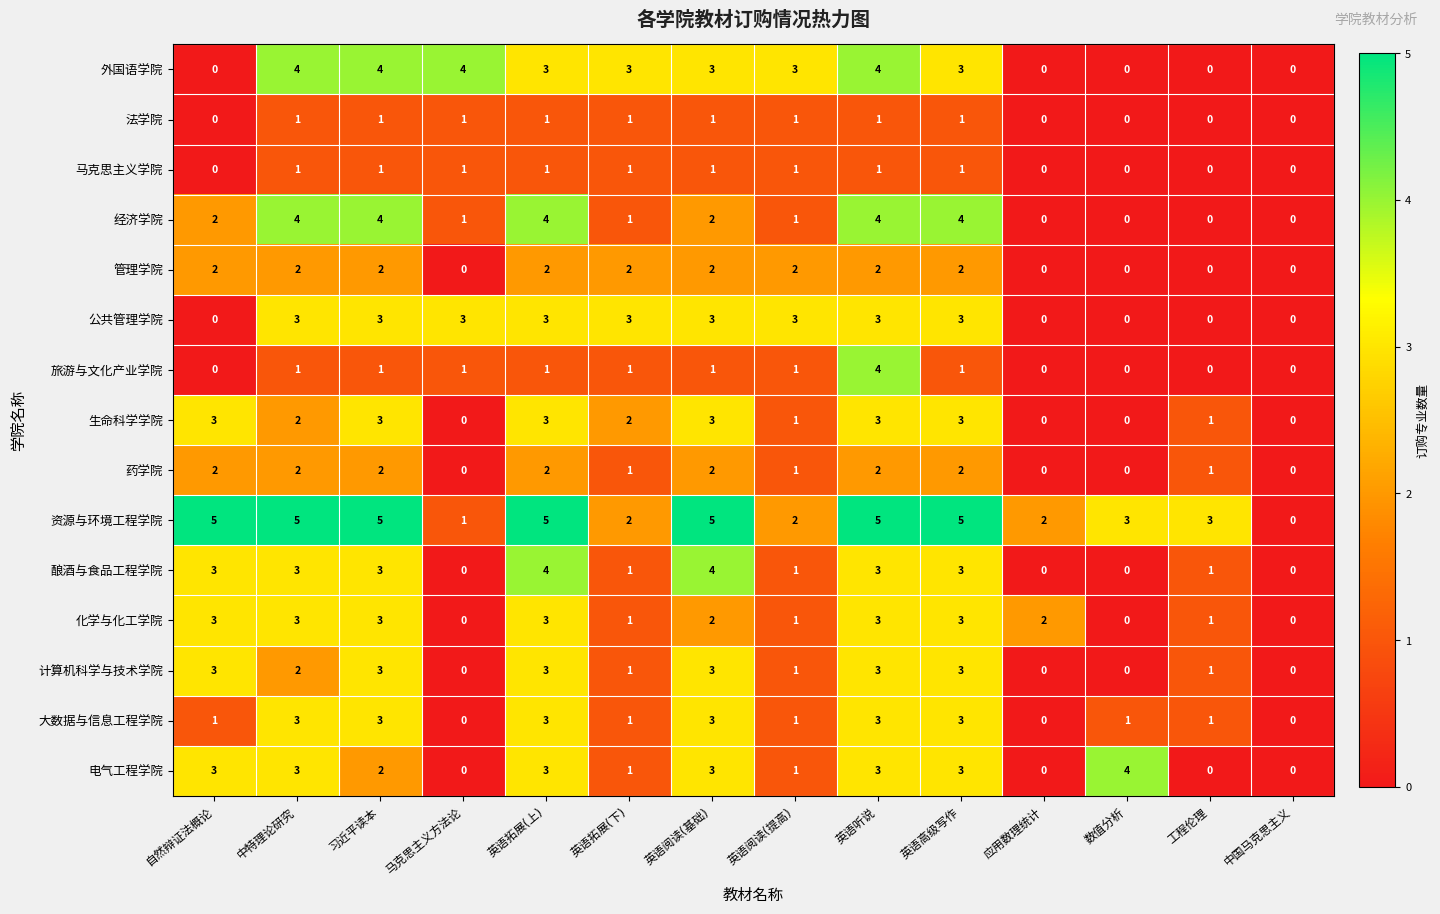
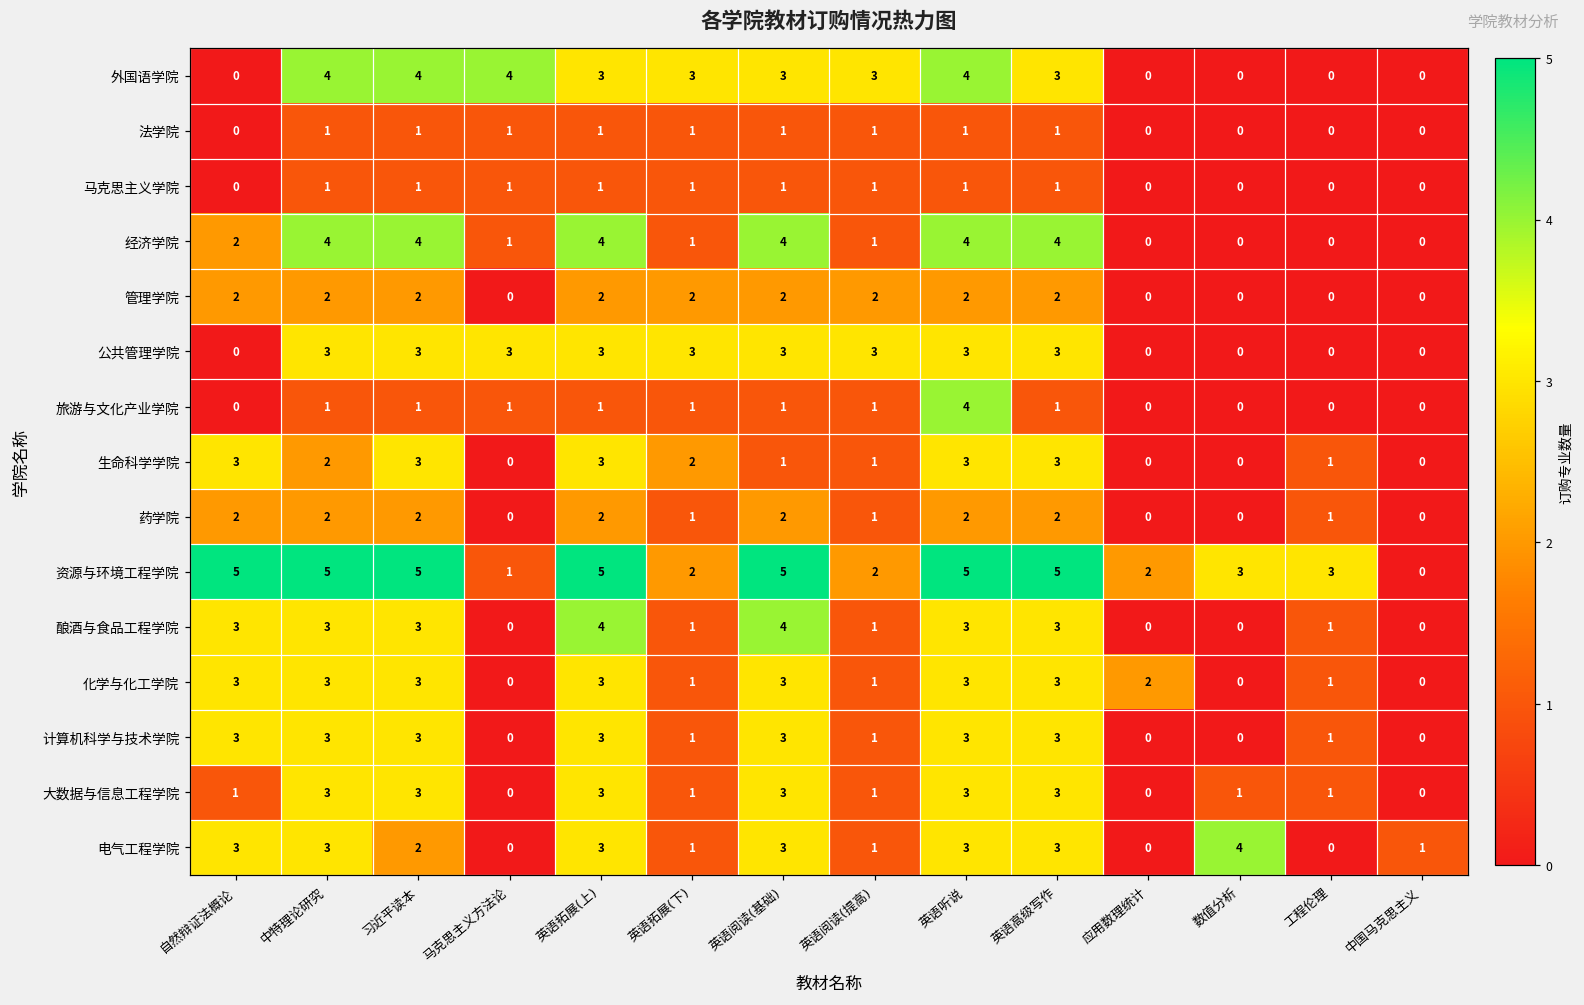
经济学院, 英语阅读(基础): 2 -> 4
生命科学学院, 英语阅读(基础): 3 -> 1
化学与化工学院, 英语阅读(基础): 2 -> 3
计算机科学与技术学院, 中特理论研究: 2 -> 3
电气工程学院, 中国马克思主义: 0 -> 1
